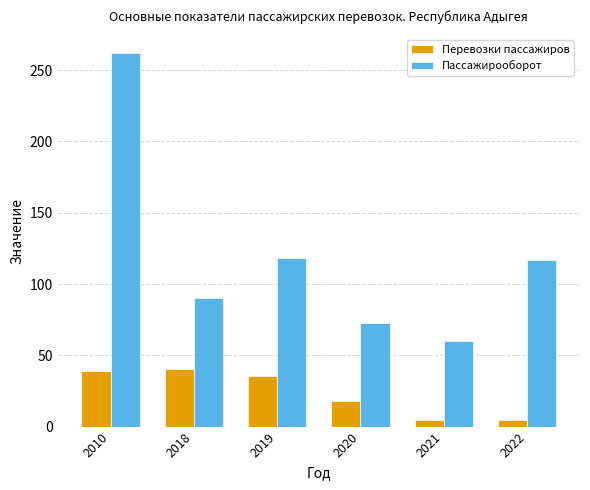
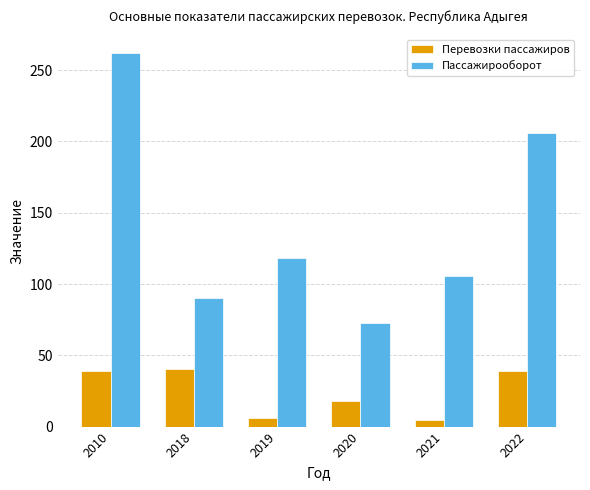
Перевозки пассажиров, 2019: 36 -> 6
Пассажирооборот, 2021: 60 -> 106
Перевозки пассажиров, 2022: 4 -> 39
Пассажирооборот, 2022: 117 -> 206
